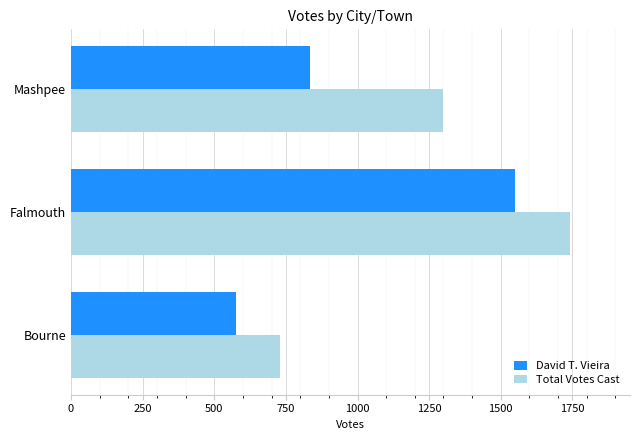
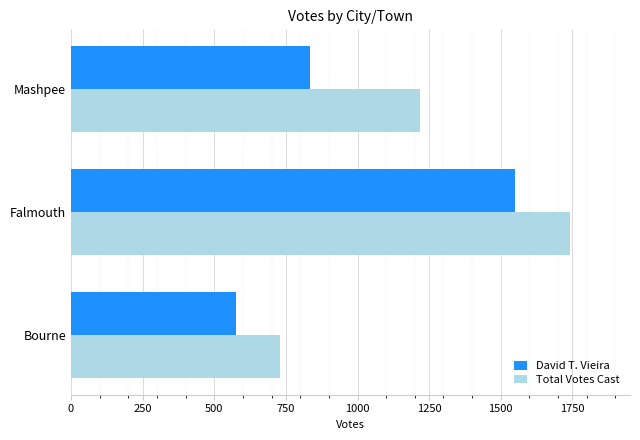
Total Votes Cast, Mashpee: 1300 -> 1220
